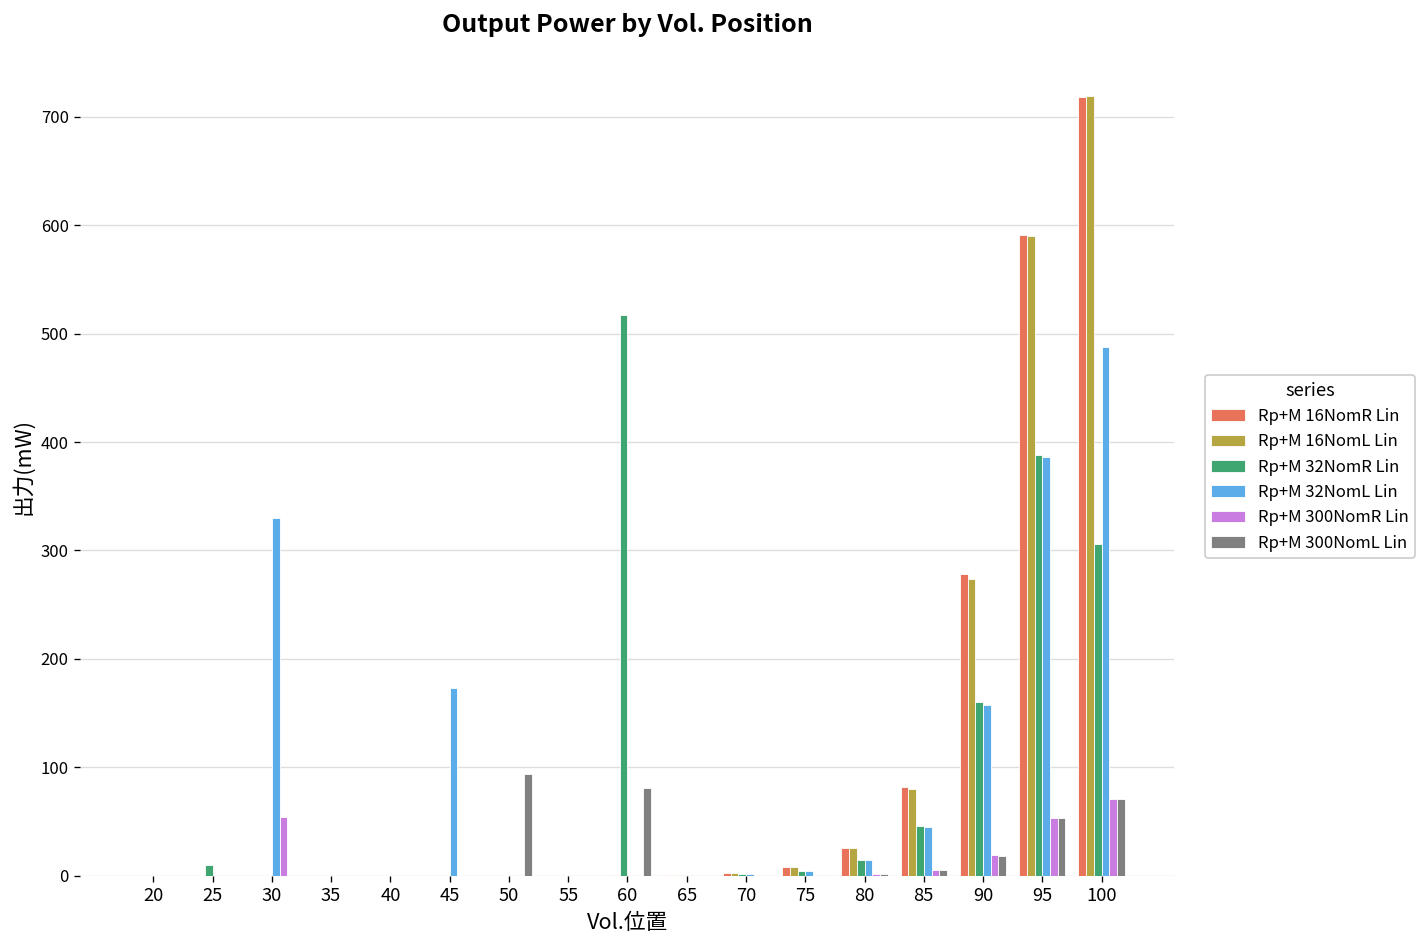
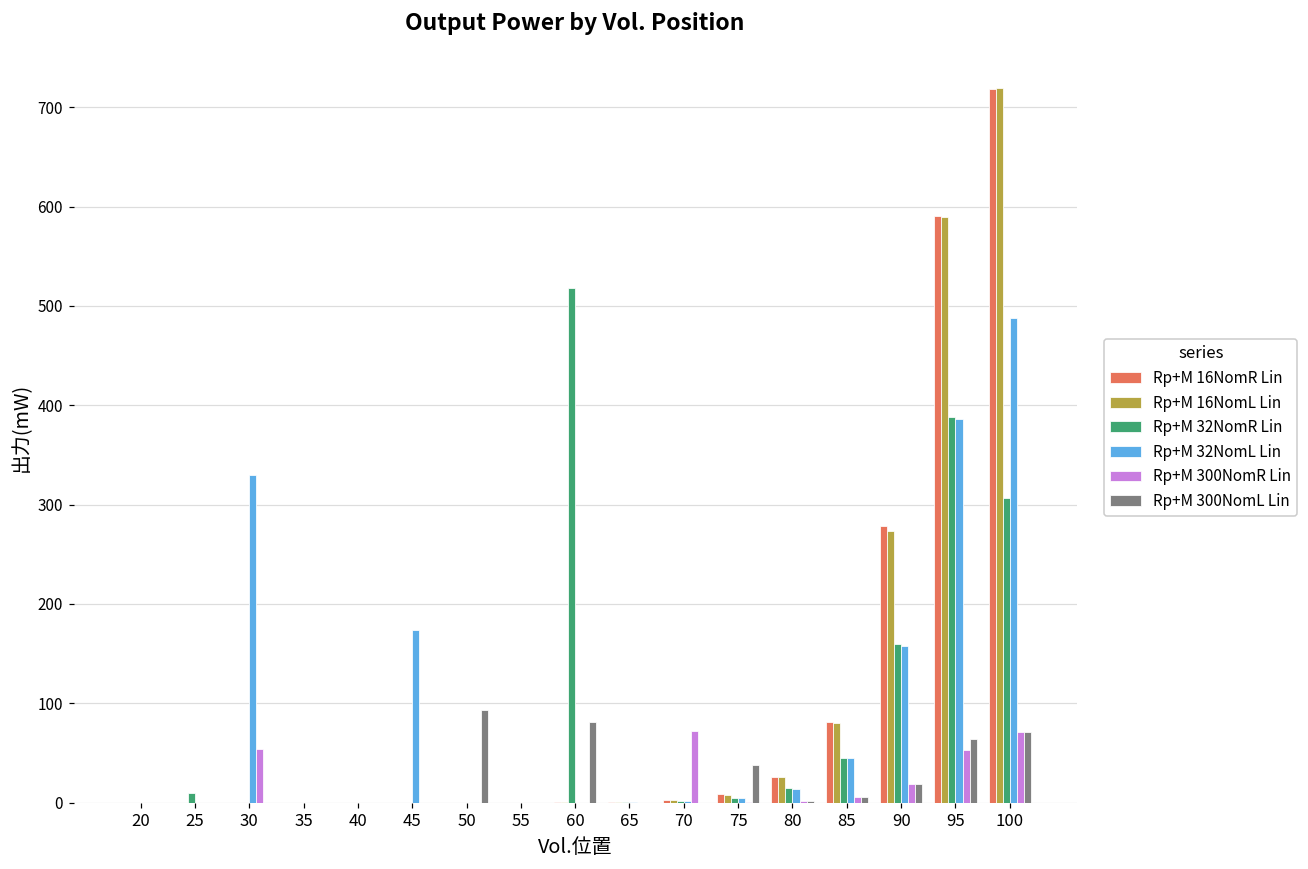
Rp+M 300NomR Lin, 70: 0 -> 70
Rp+M 300NomL Lin, 75: 0 -> 40
Rp+M 300NomL Lin, 95: 50 -> 60
